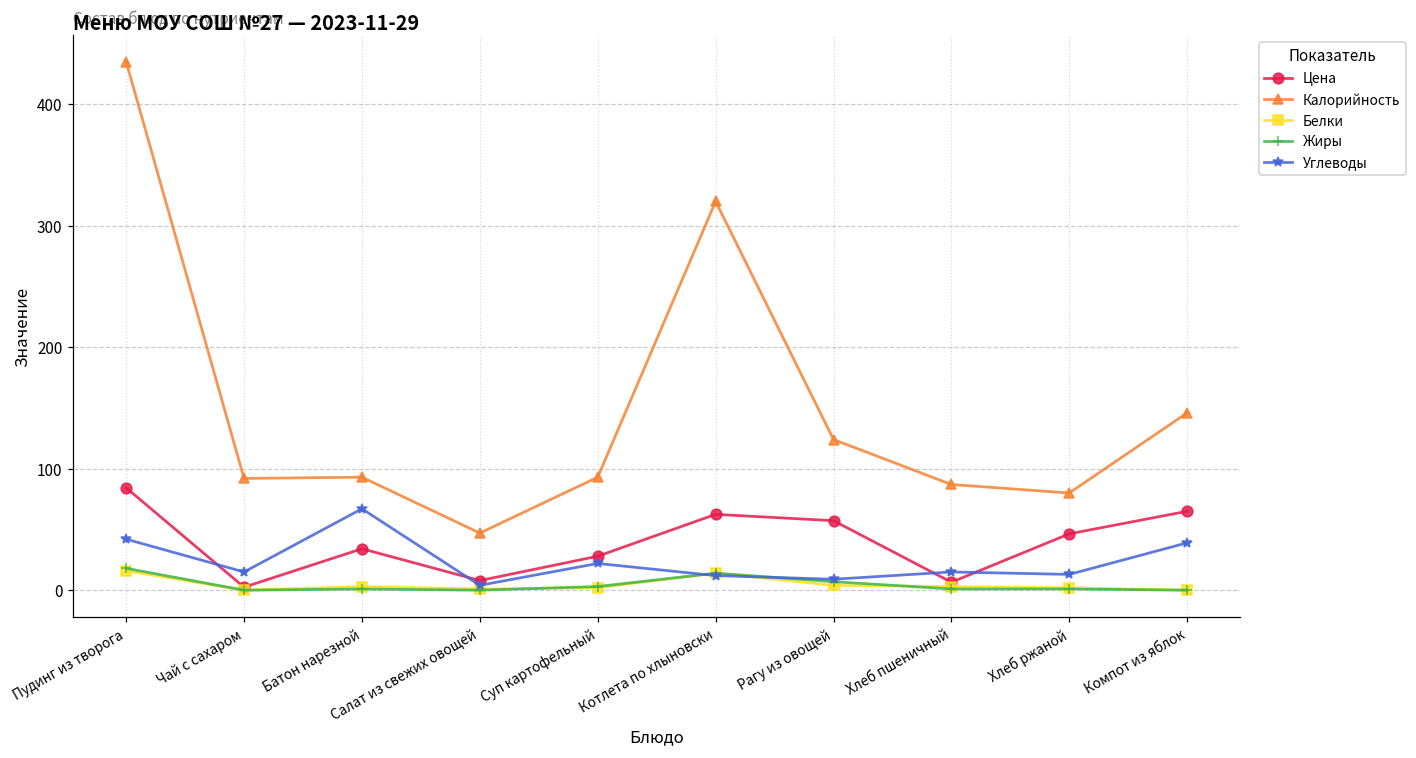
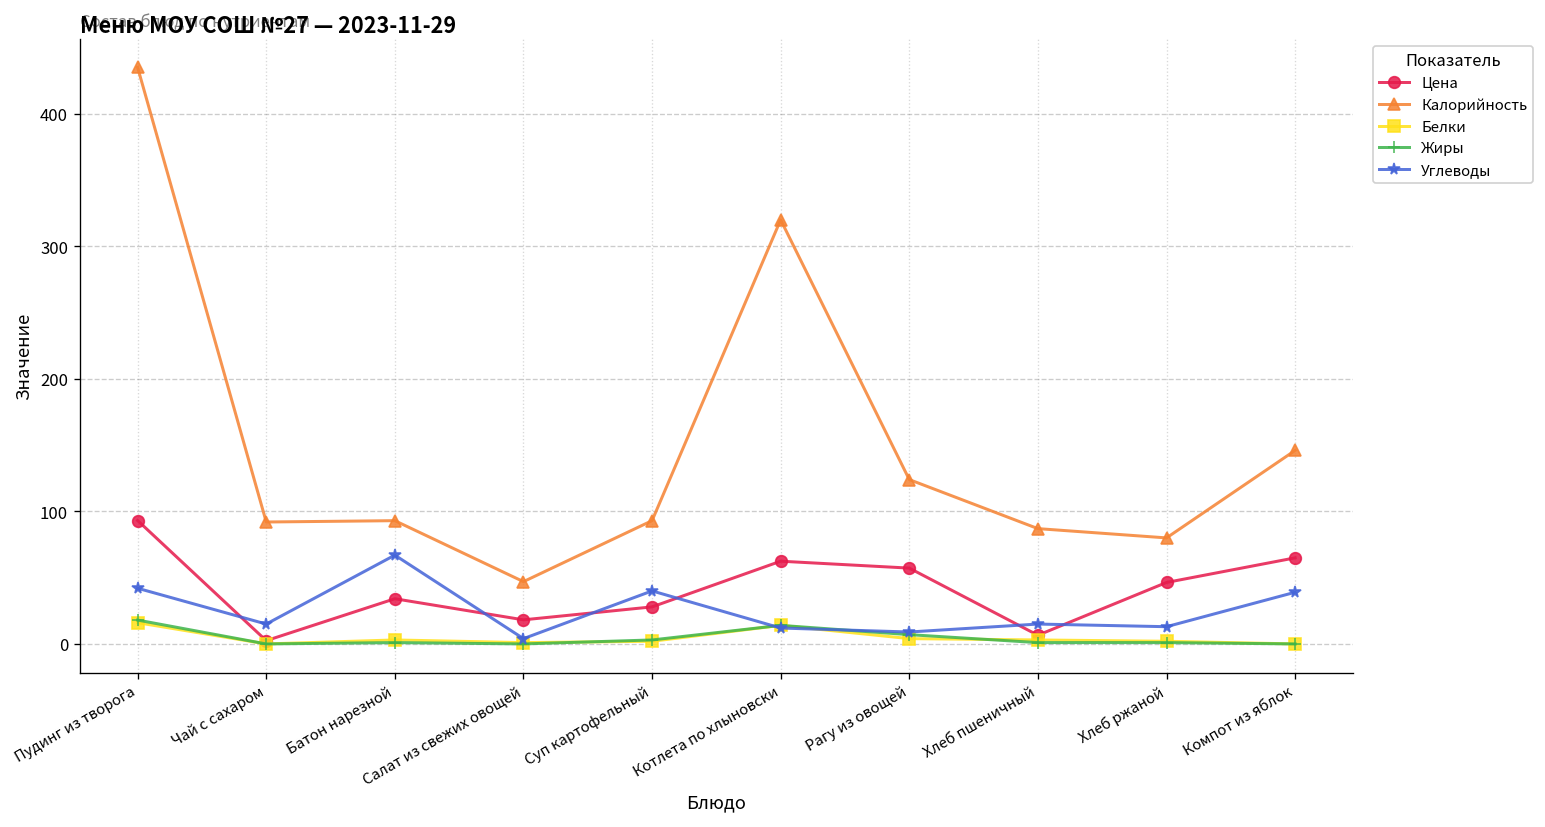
Цена, Пудинг из творога: 84 -> 93
Цена, Салат из свежих овощей: 8 -> 18
Углеводы, Суп картофельный: 22 -> 40
